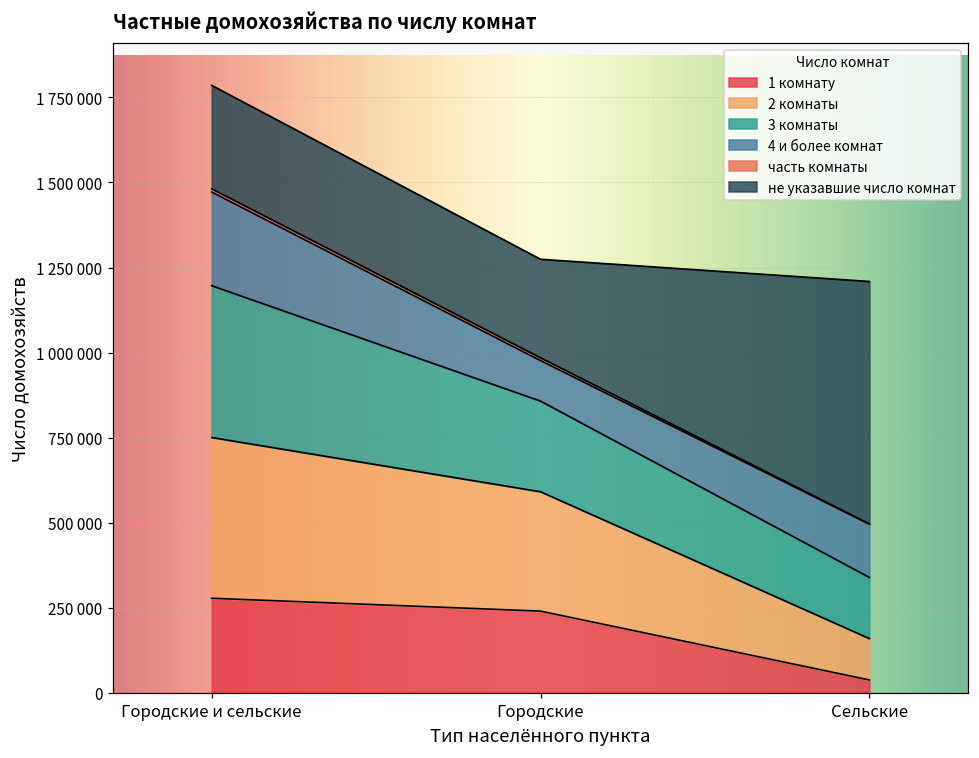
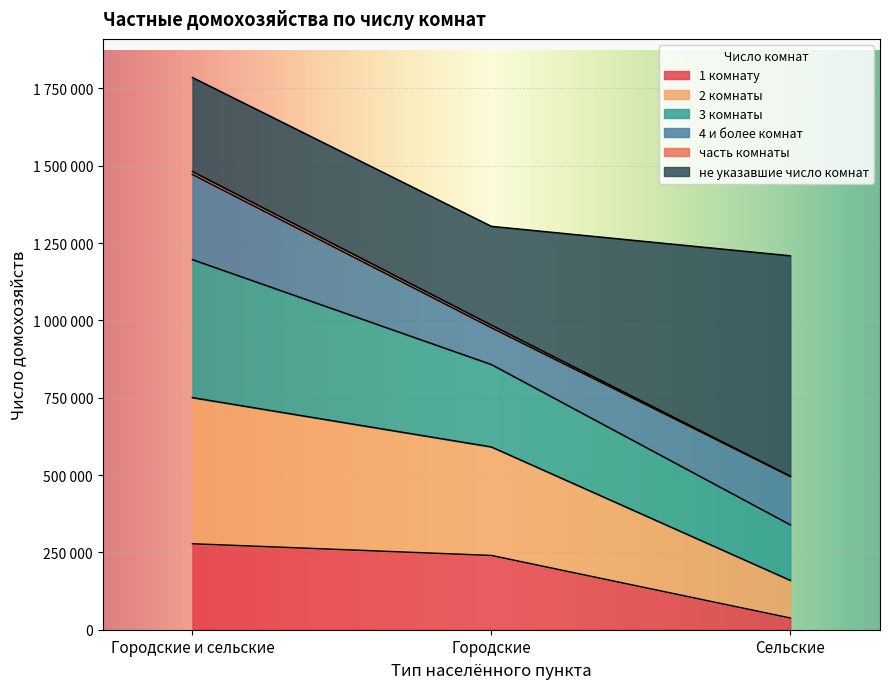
не указавшие число комнат, Городские: 290000 -> 320000
